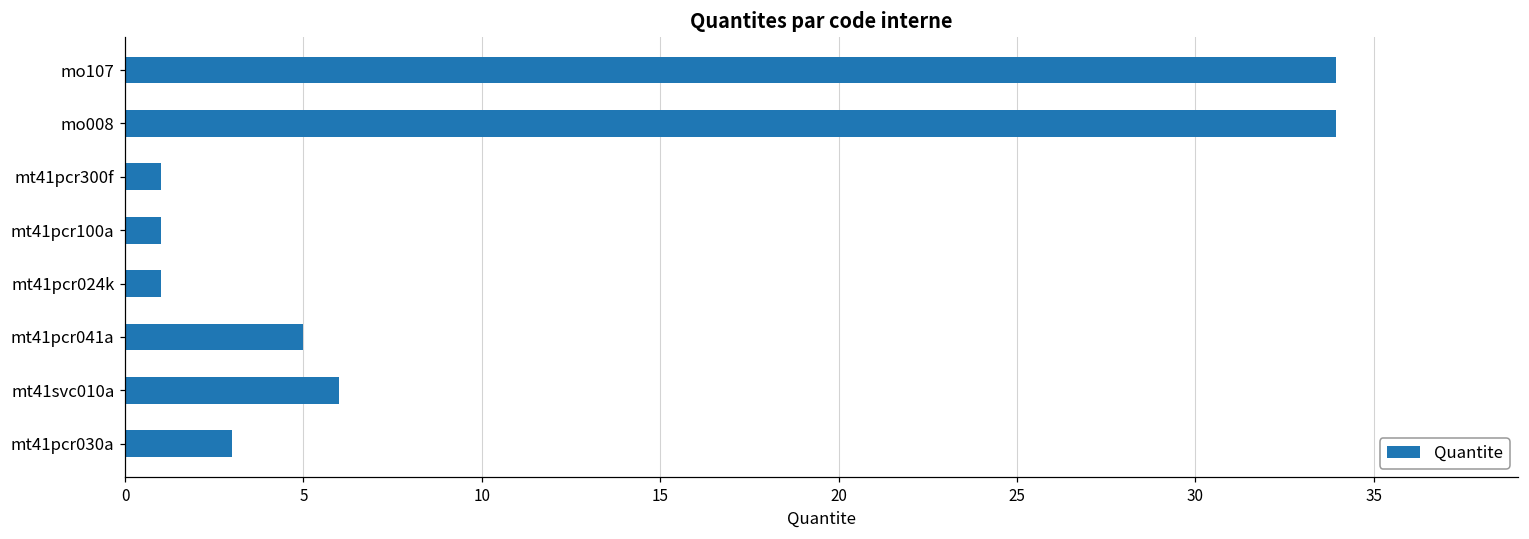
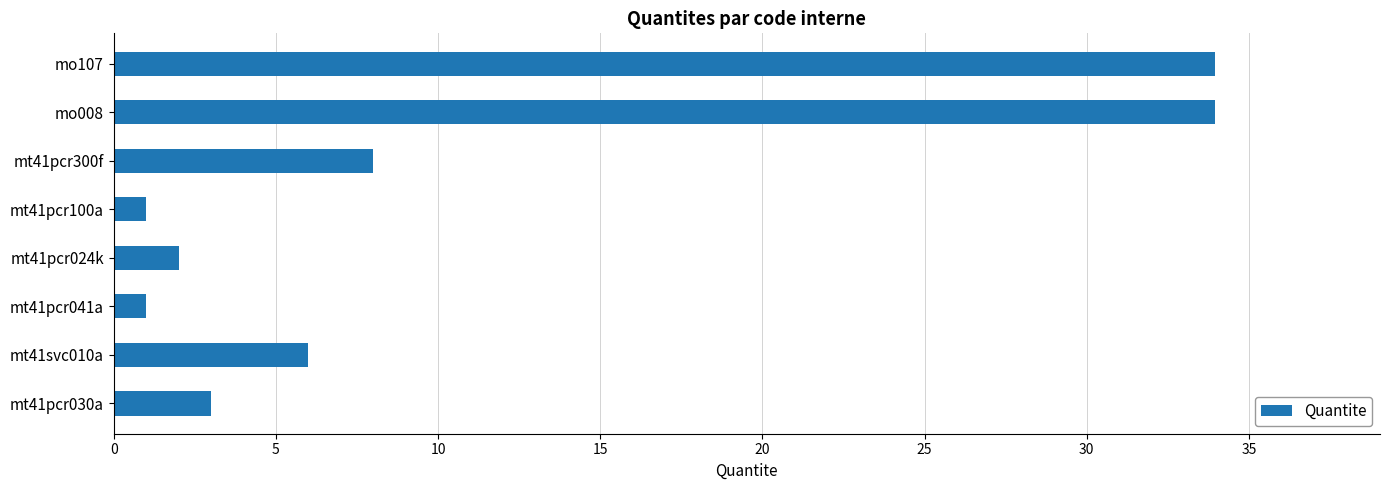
mt41pcr300f: 1 -> 8
mt41pcr024k: 1 -> 2
mt41pcr041a: 5 -> 1
